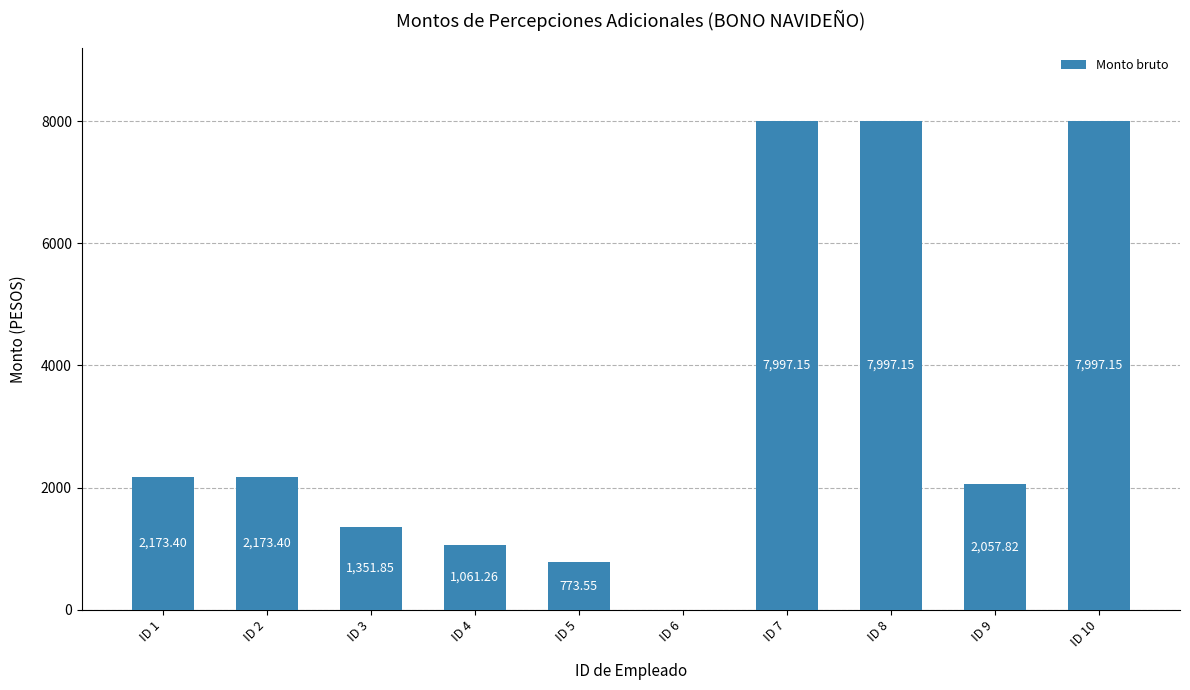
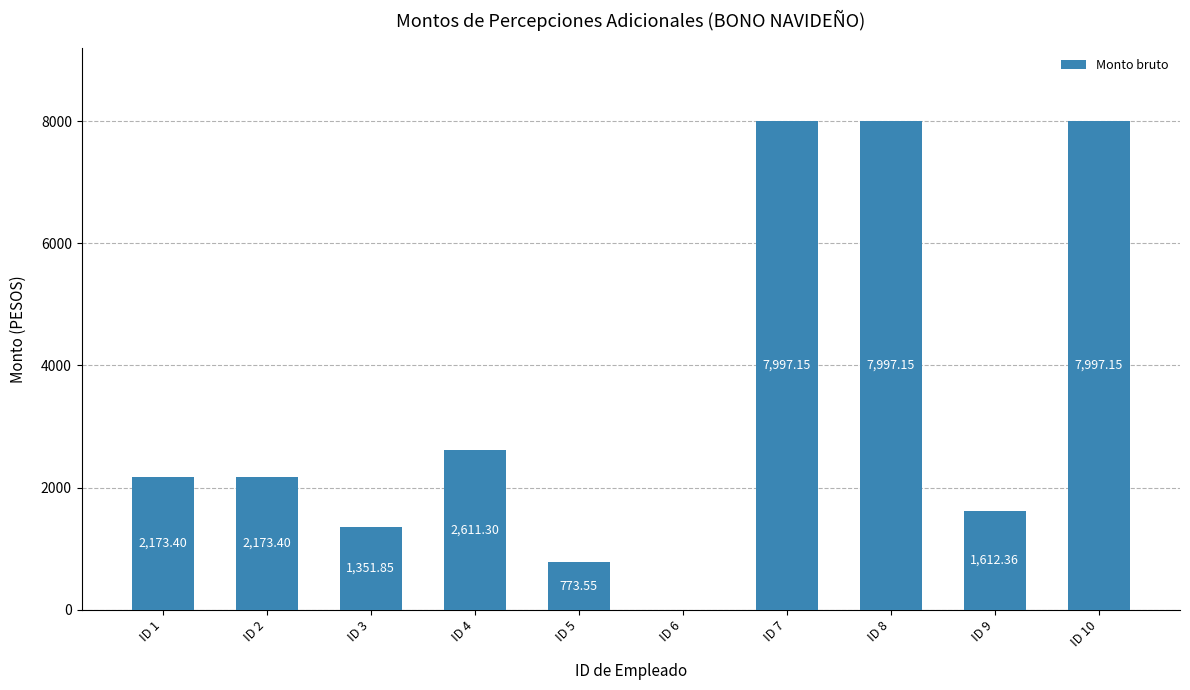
ID 4: 1,061.26 -> 2,611.30
ID 9: 2,057.82 -> 1,612.36
